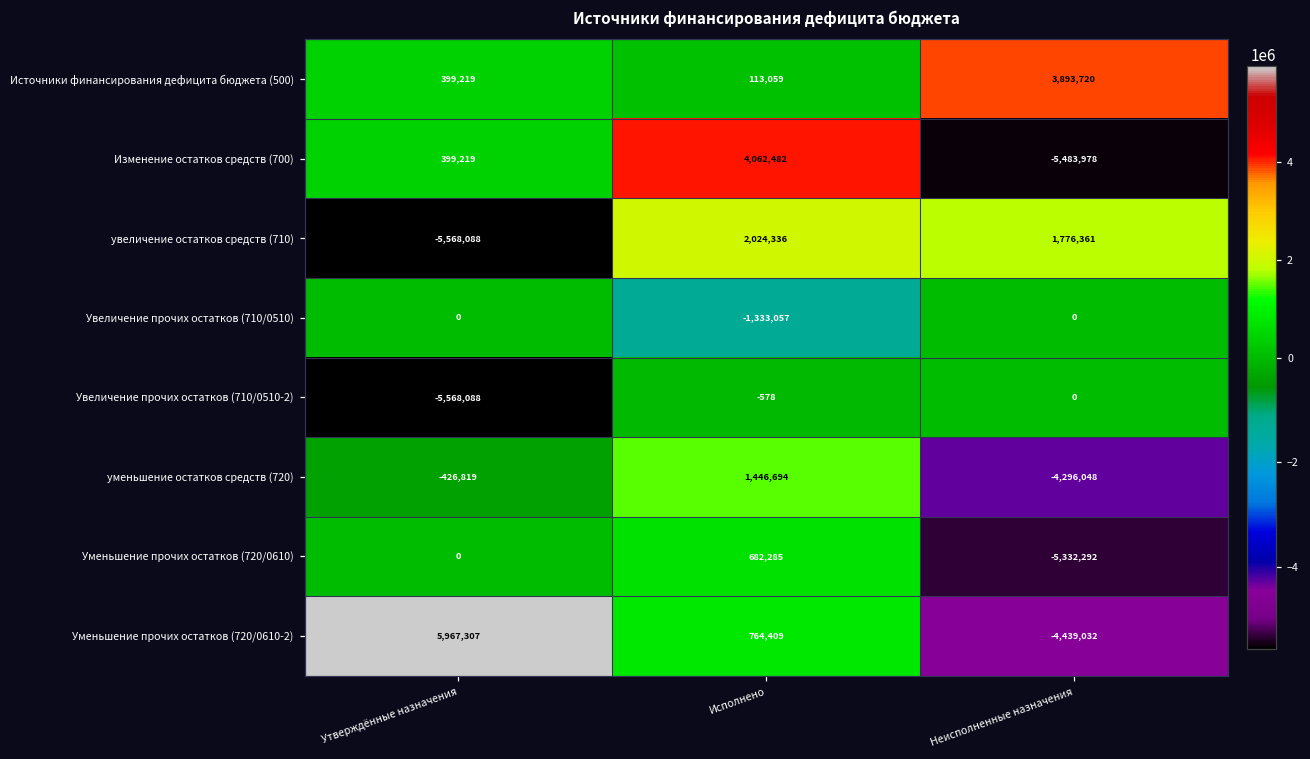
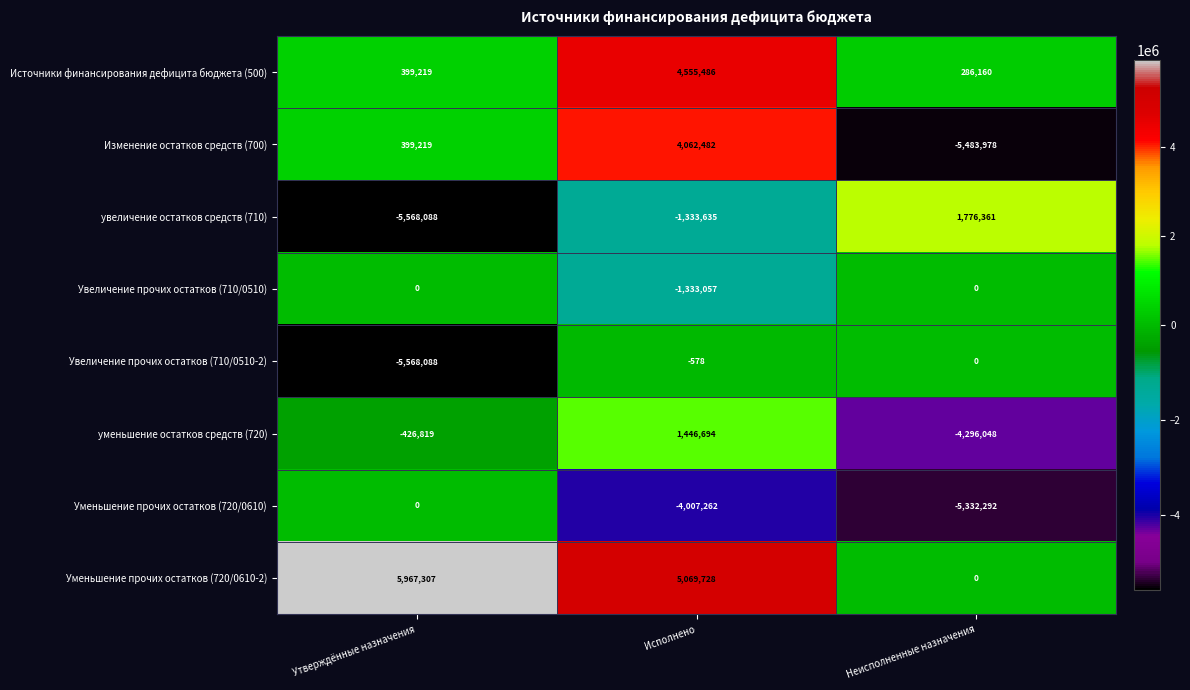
Источники финансирования дефицита бюджета (500), Исполнено: 113,059 -> 4,555,486
Источники финансирования дефицита бюджета (500), Неисполненные назначения: 3,893,720 -> 286,160
увеличение остатков средств (710), Исполнено: 2,024,336 -> -1,333,635
Уменьшение прочих остатков (720/0610), Исполнено: 682,285 -> -4,007,262
Уменьшение прочих остатков (720/0610-2), Исполнено: 764,409 -> 5,069,728
Уменьшение прочих остатков (720/0610-2), Неисполненные назначения: -4,439,032 -> 0
